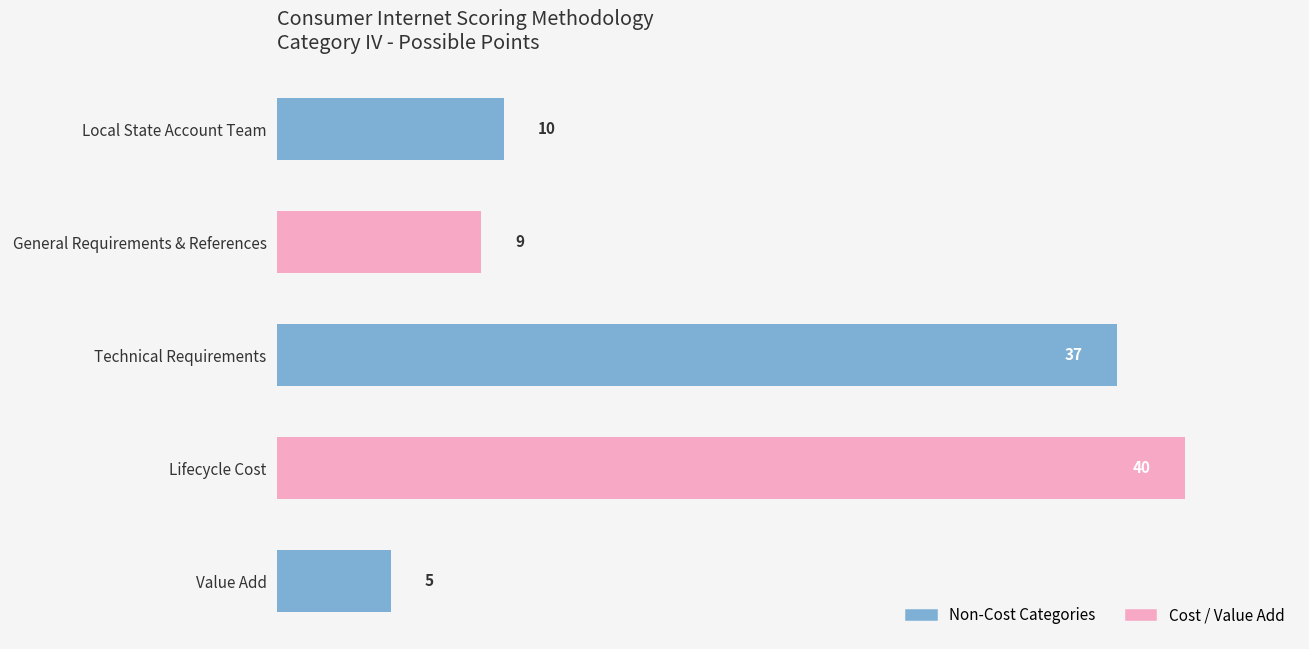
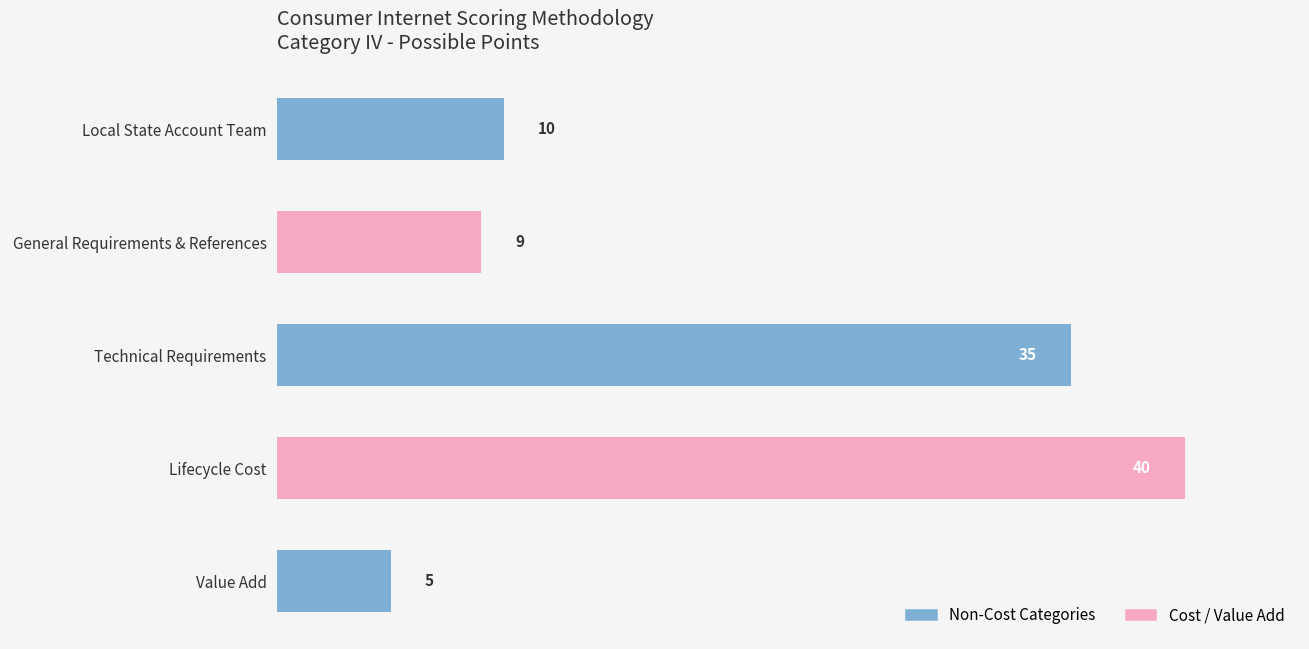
Technical Requirements: 37 -> 35
